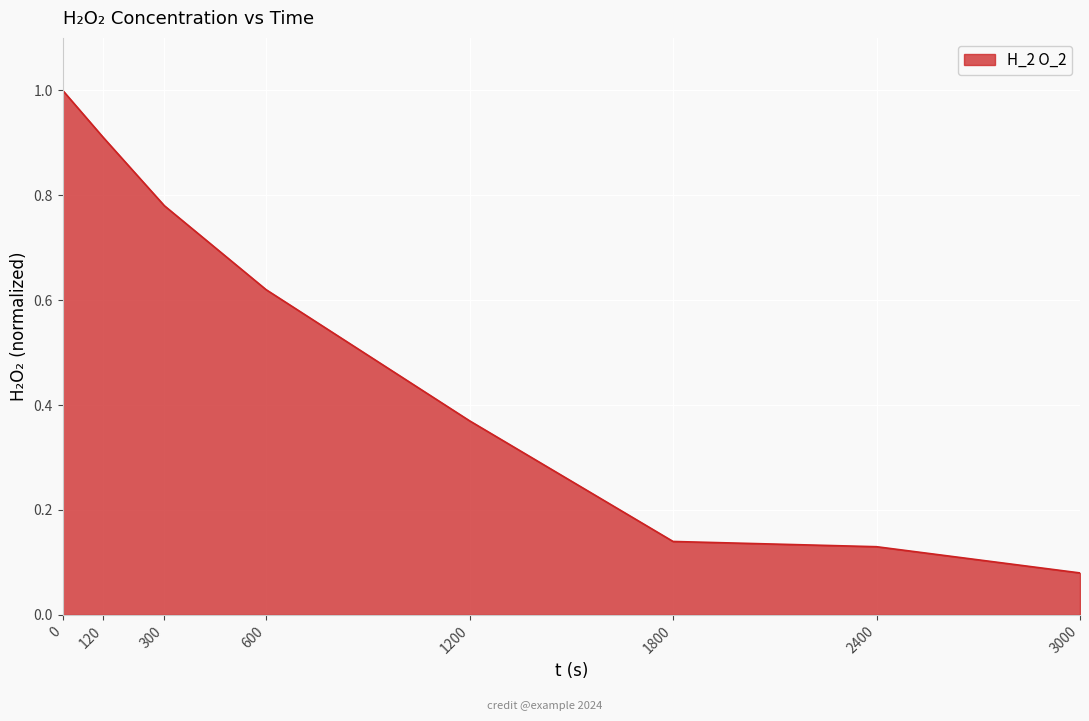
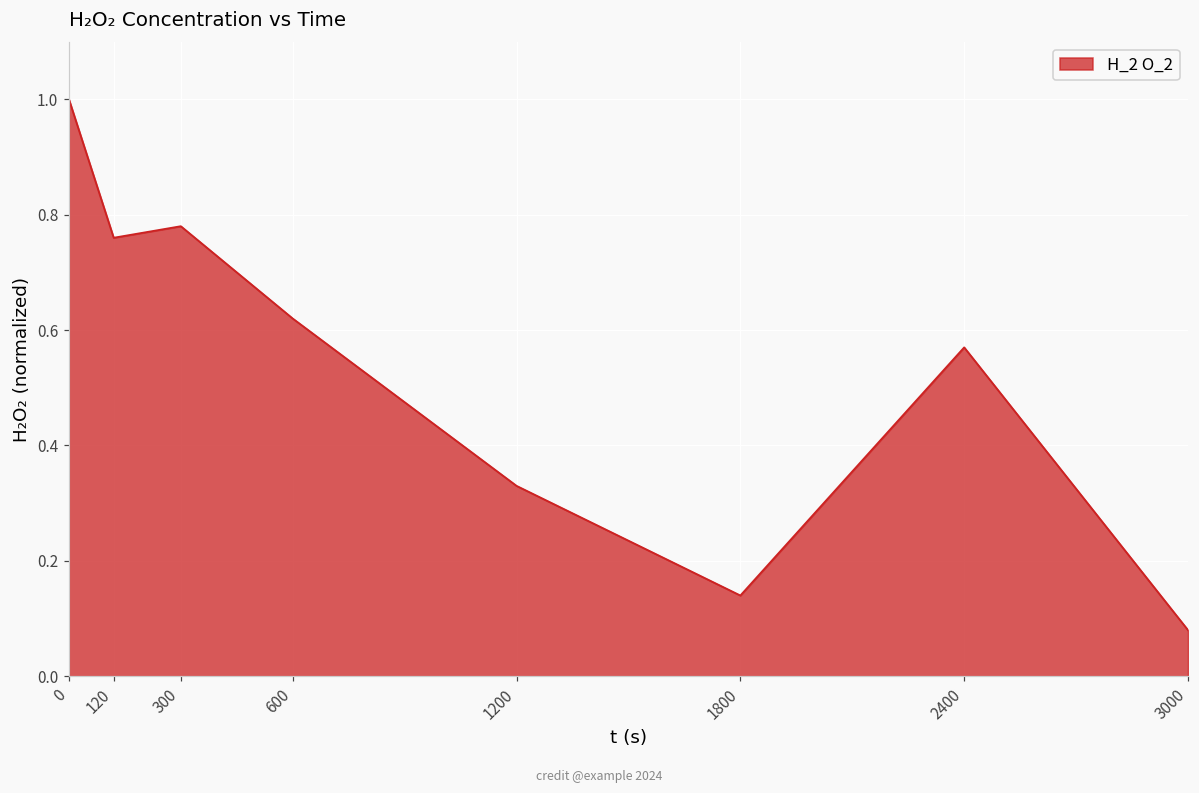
120: 0.91 -> 0.76
1200: 0.37 -> 0.33
2400: 0.13 -> 0.57
